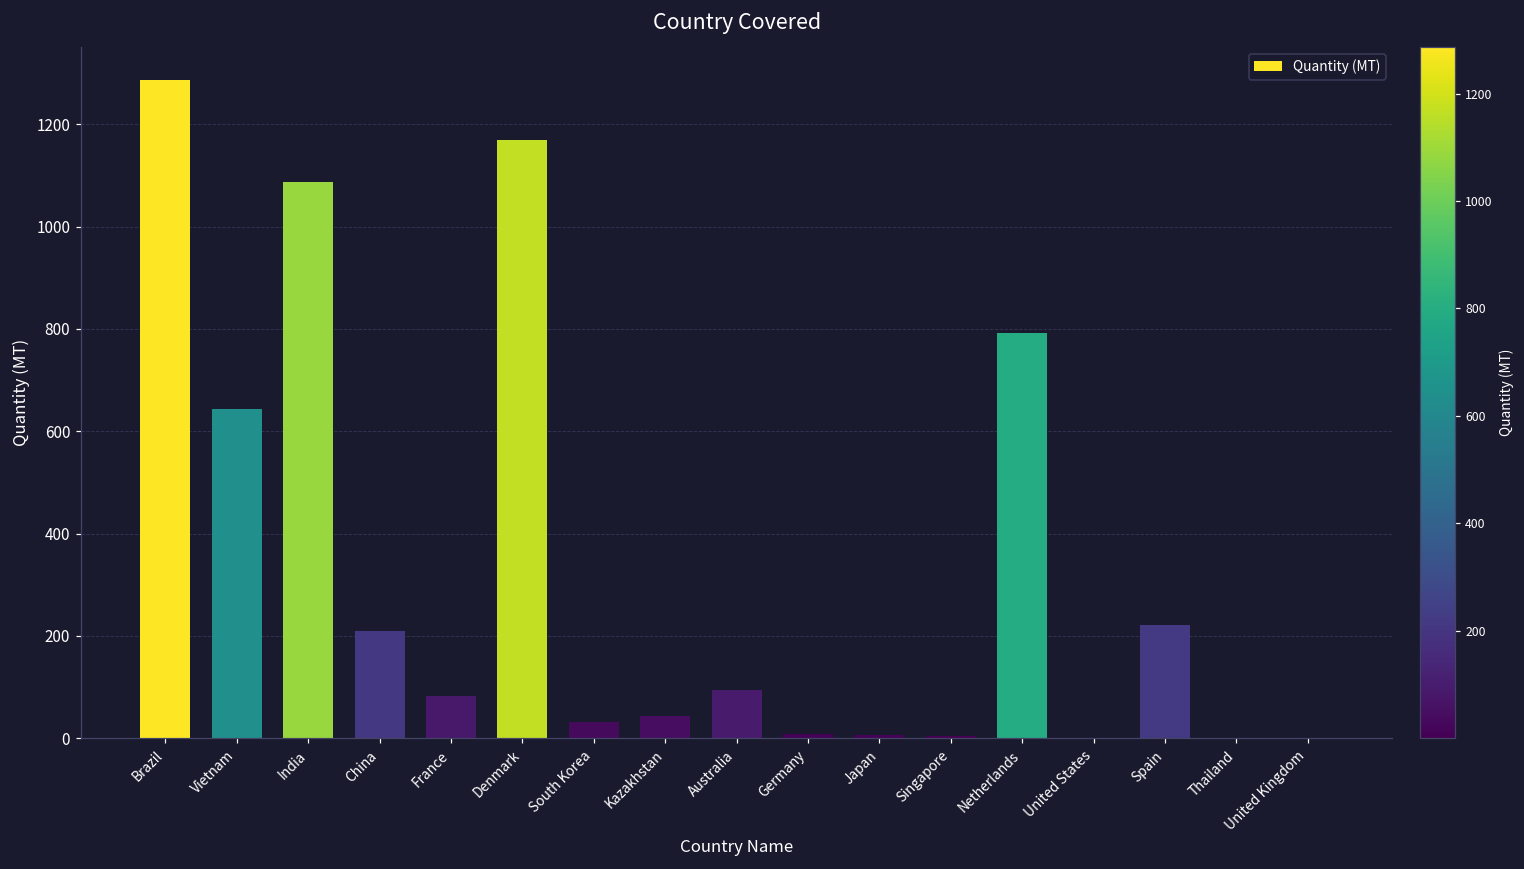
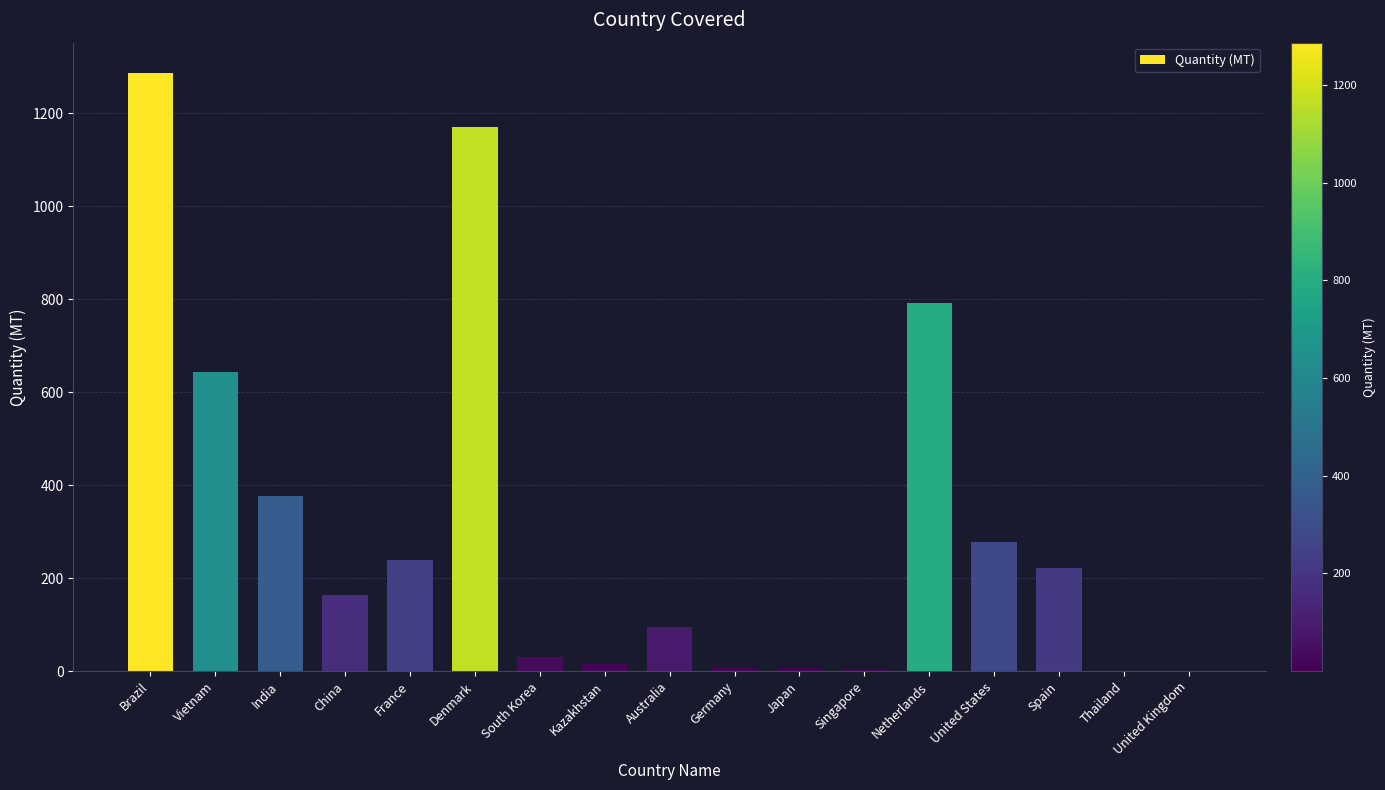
India: 1090 -> 380
China: 210 -> 160
France: 80 -> 240
Kazakhstan: 40 -> 20
United States: 0 -> 280
